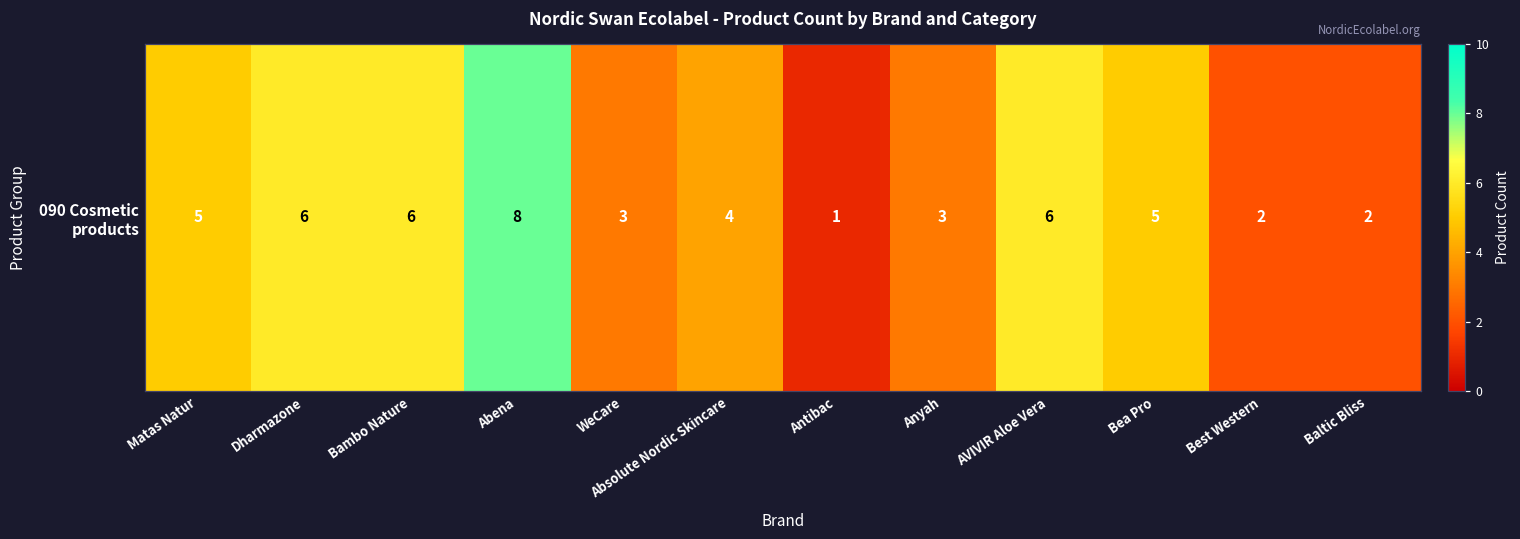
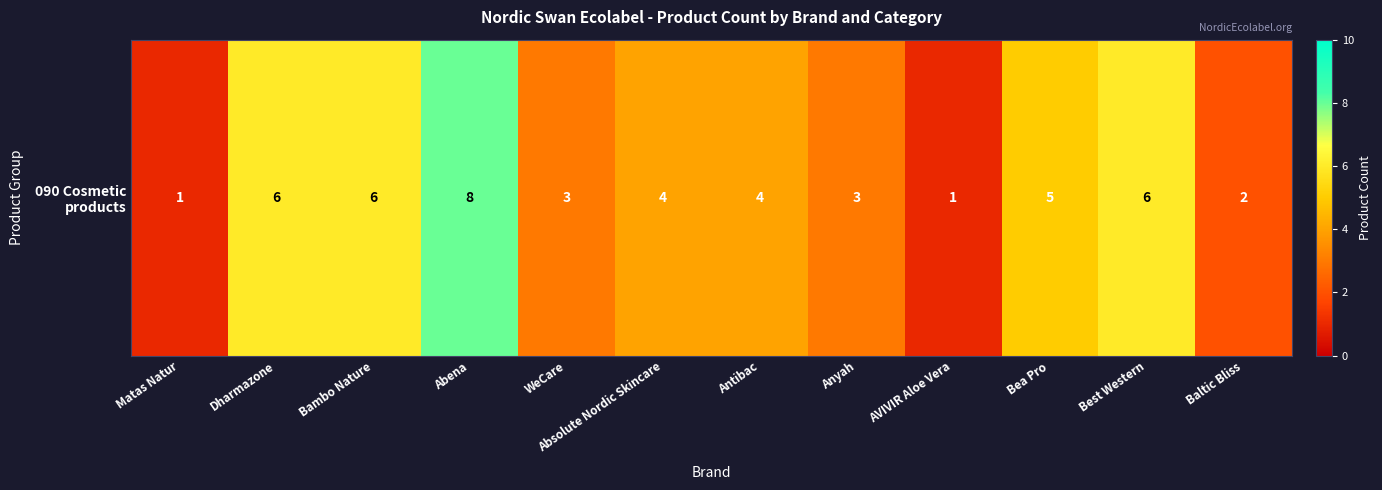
090 Cosmetic products, Matas Natur: 5 -> 1
090 Cosmetic products, Antibac: 1 -> 4
090 Cosmetic products, AVIVIR Aloe Vera: 6 -> 1
090 Cosmetic products, Best Western: 2 -> 6
